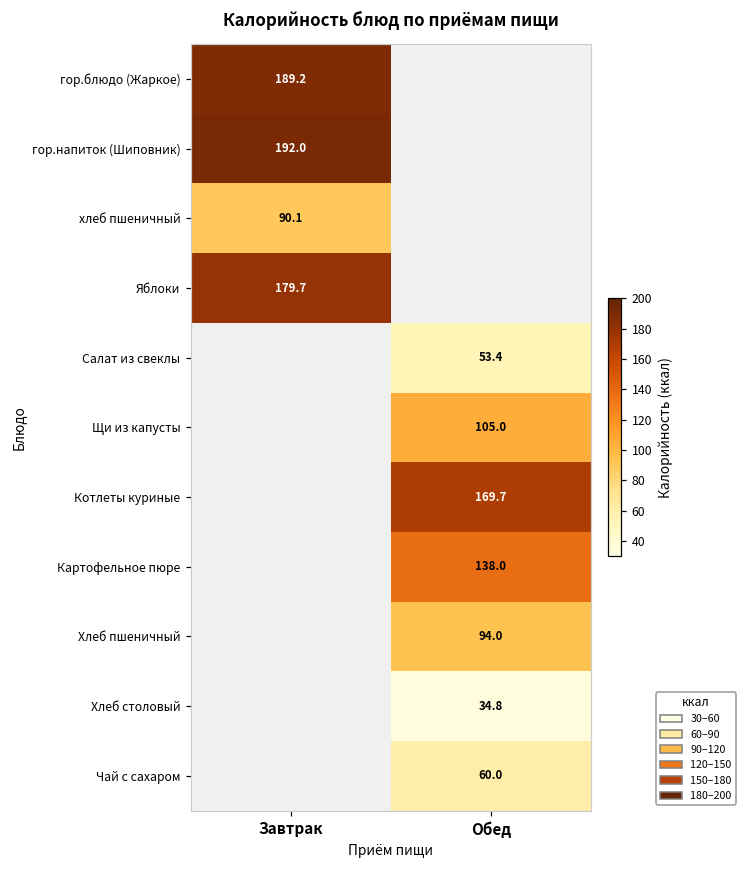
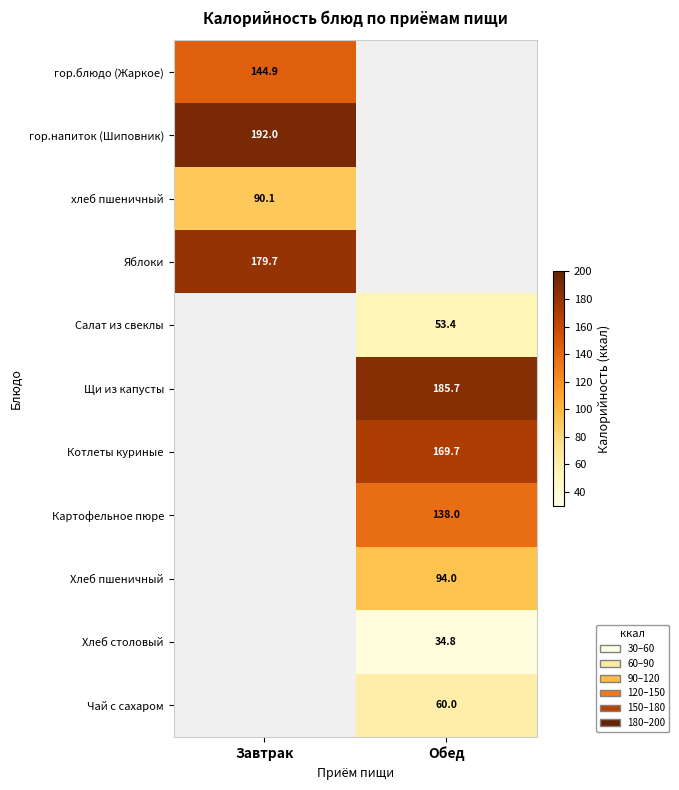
гор.блюдо (Жаркое), Завтрак: 189.2 -> 144.9
Щи из капусты, Обед: 105.0 -> 185.7
